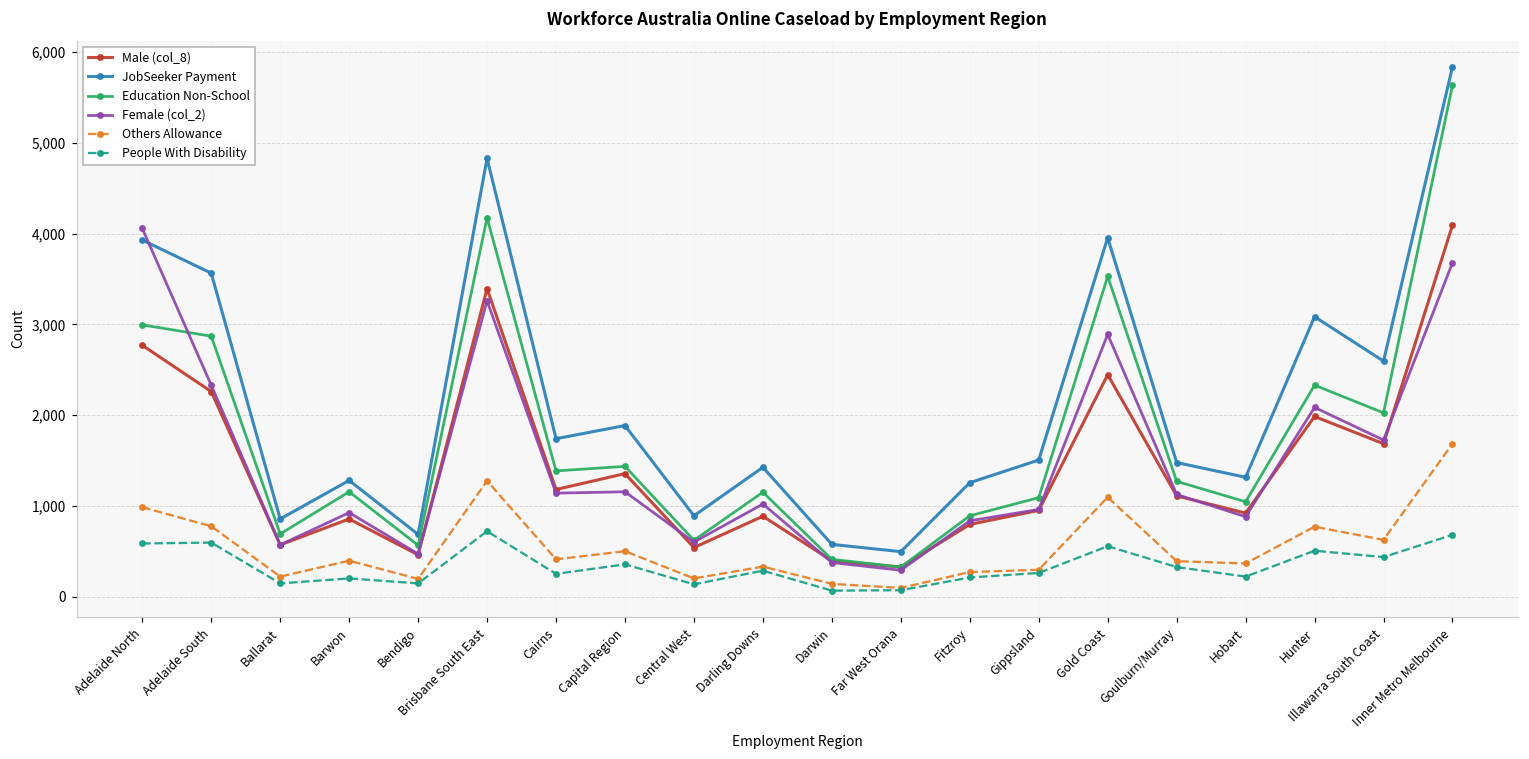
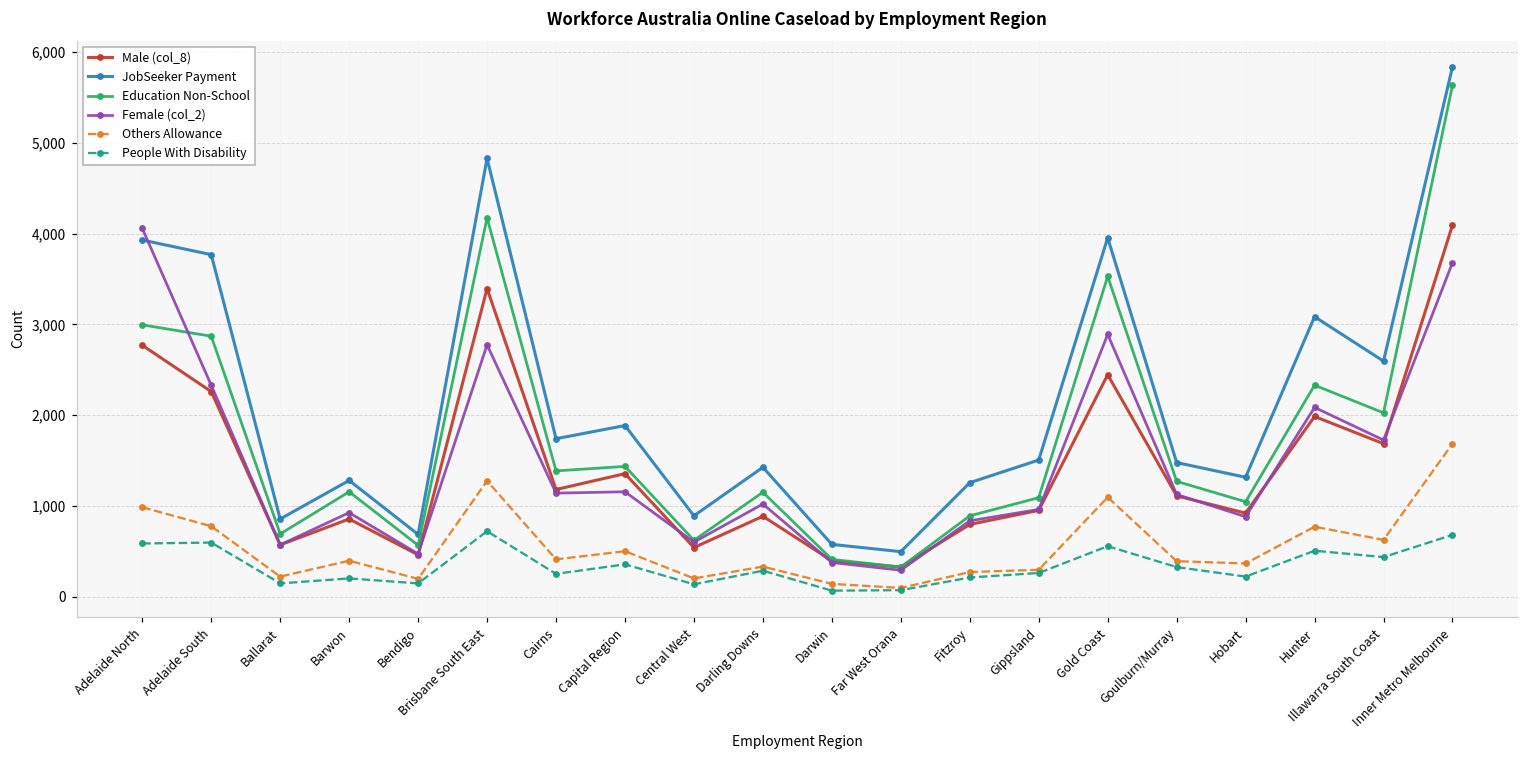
JobSeeker Payment, Adelaide South: 3,600 -> 3,800
Female (col_2), Brisbane South East: 3,300 -> 2,800
